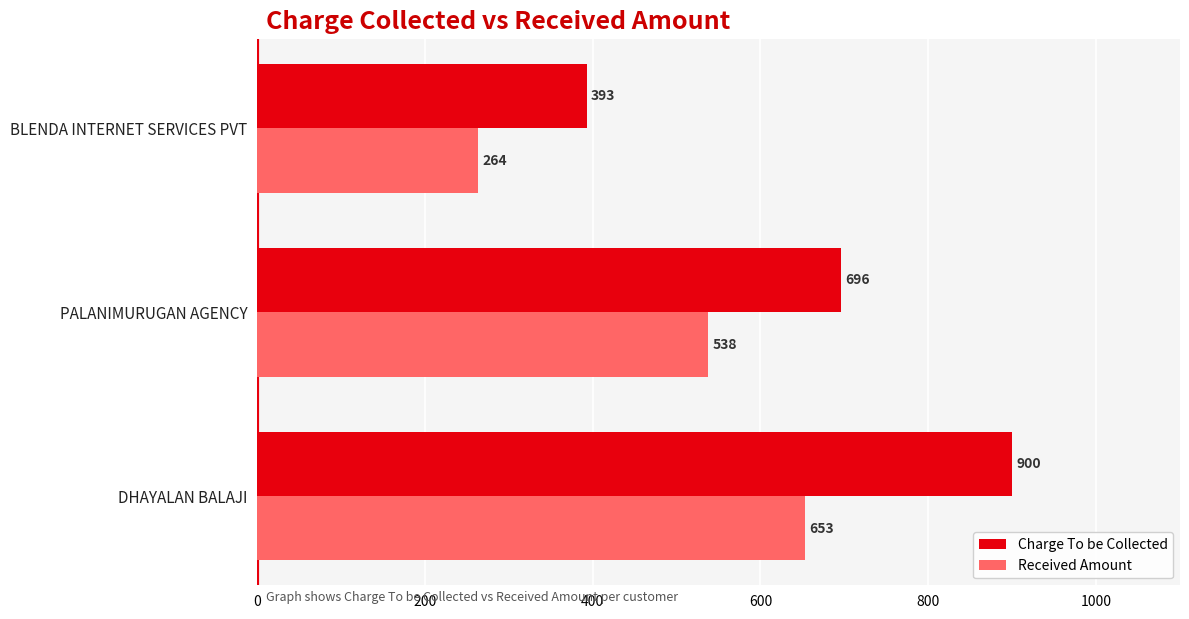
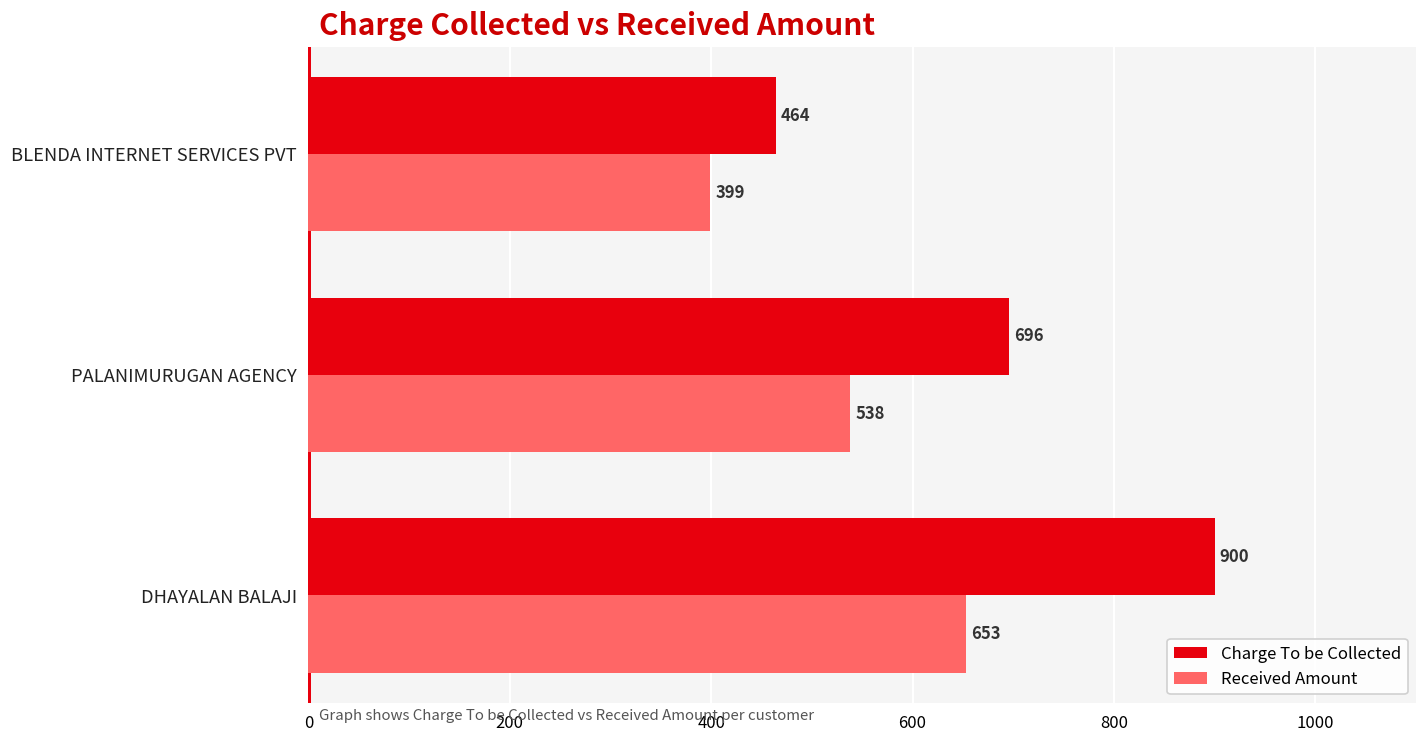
Charge To be Collected, BLENDA INTERNET SERVICES PVT: 393 -> 464
Received Amount, BLENDA INTERNET SERVICES PVT: 264 -> 399
